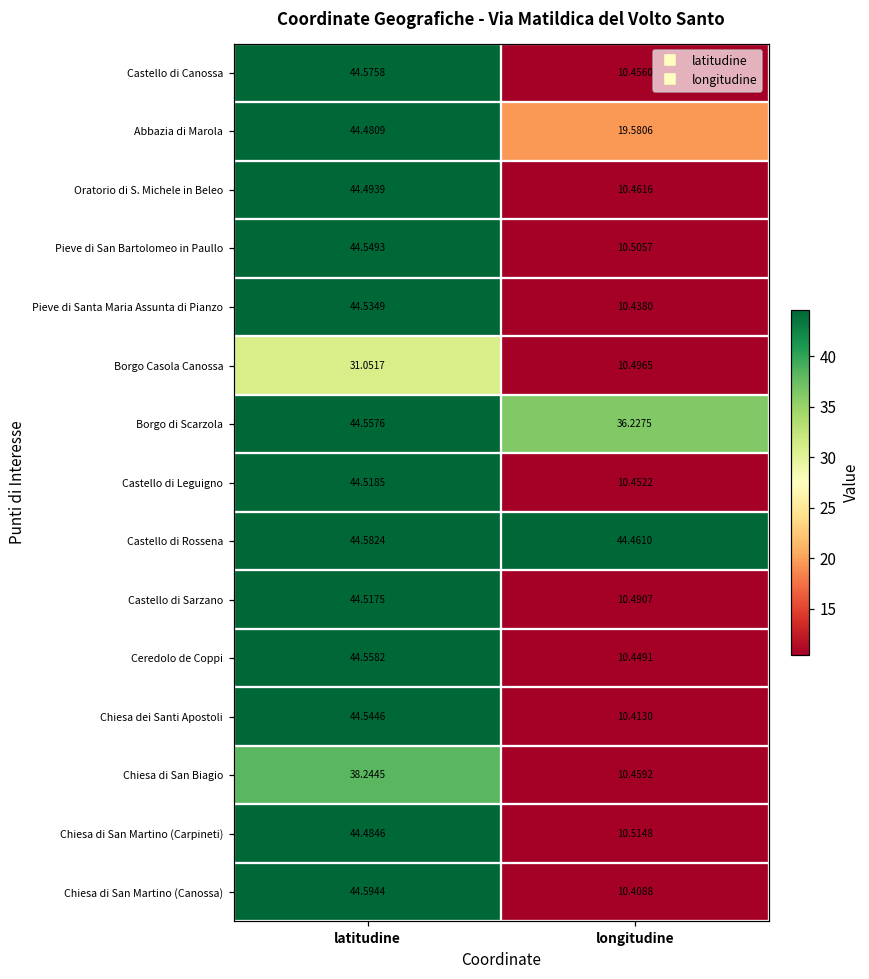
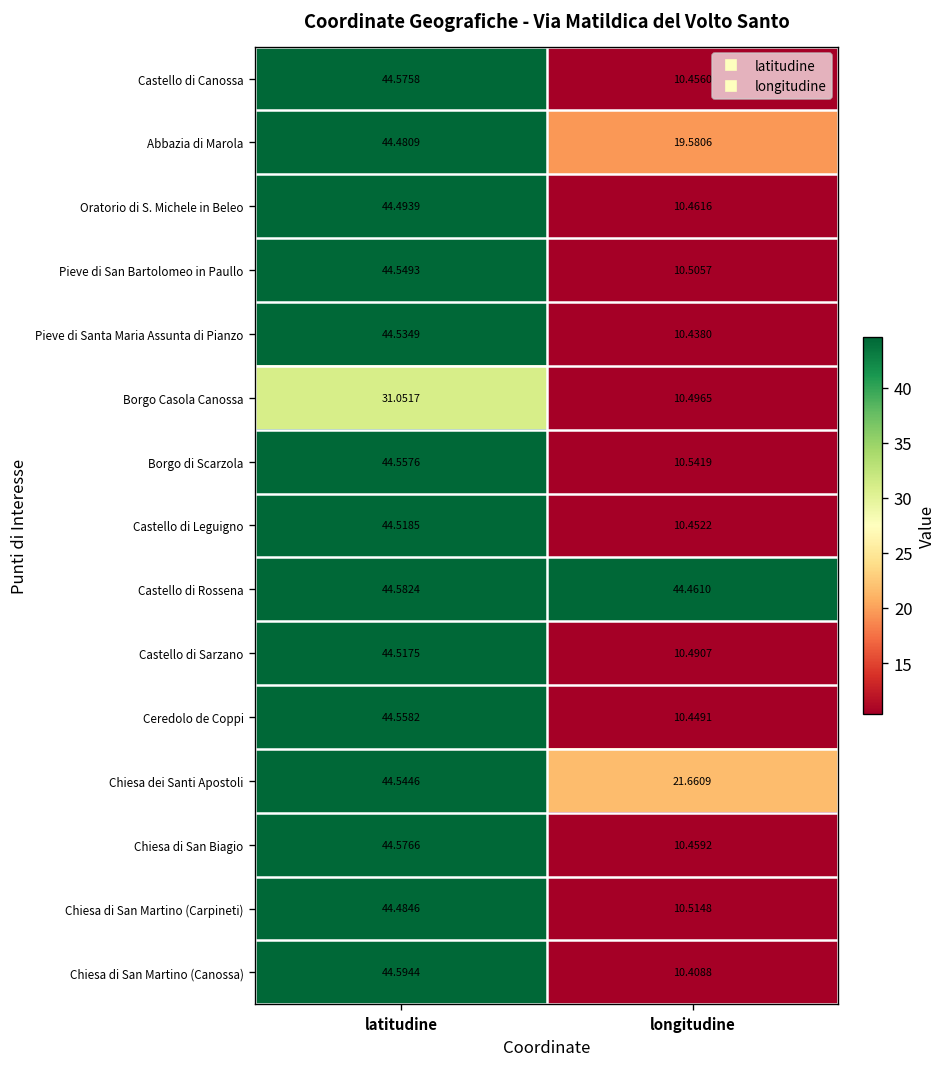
Borgo di Scarzola, longitudine: 36.2275 -> 10.5419
Chiesa dei Santi Apostoli, longitudine: 10.4130 -> 21.6609
Chiesa di San Biagio, latitudine: 38.2445 -> 44.5766
